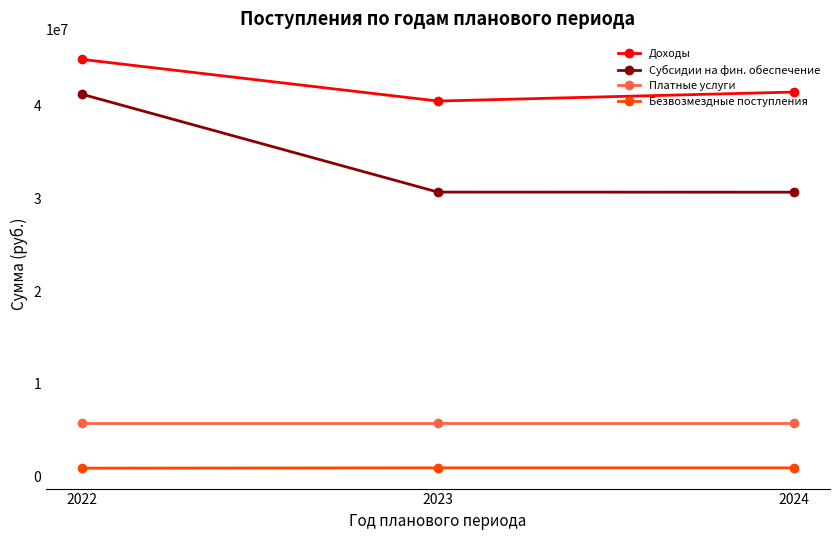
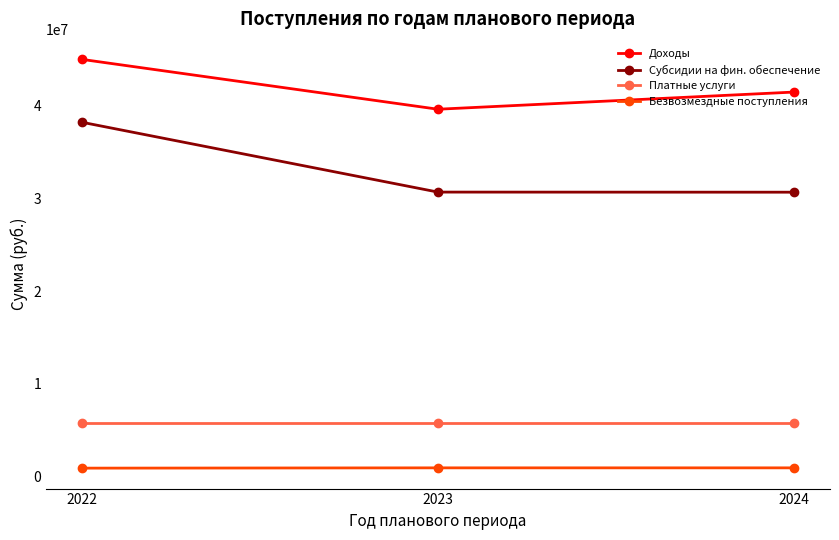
Субсидии на фин. обеспечение, 2022: 41000000 -> 38000000
Доходы, 2023: 40500000 -> 39600000
